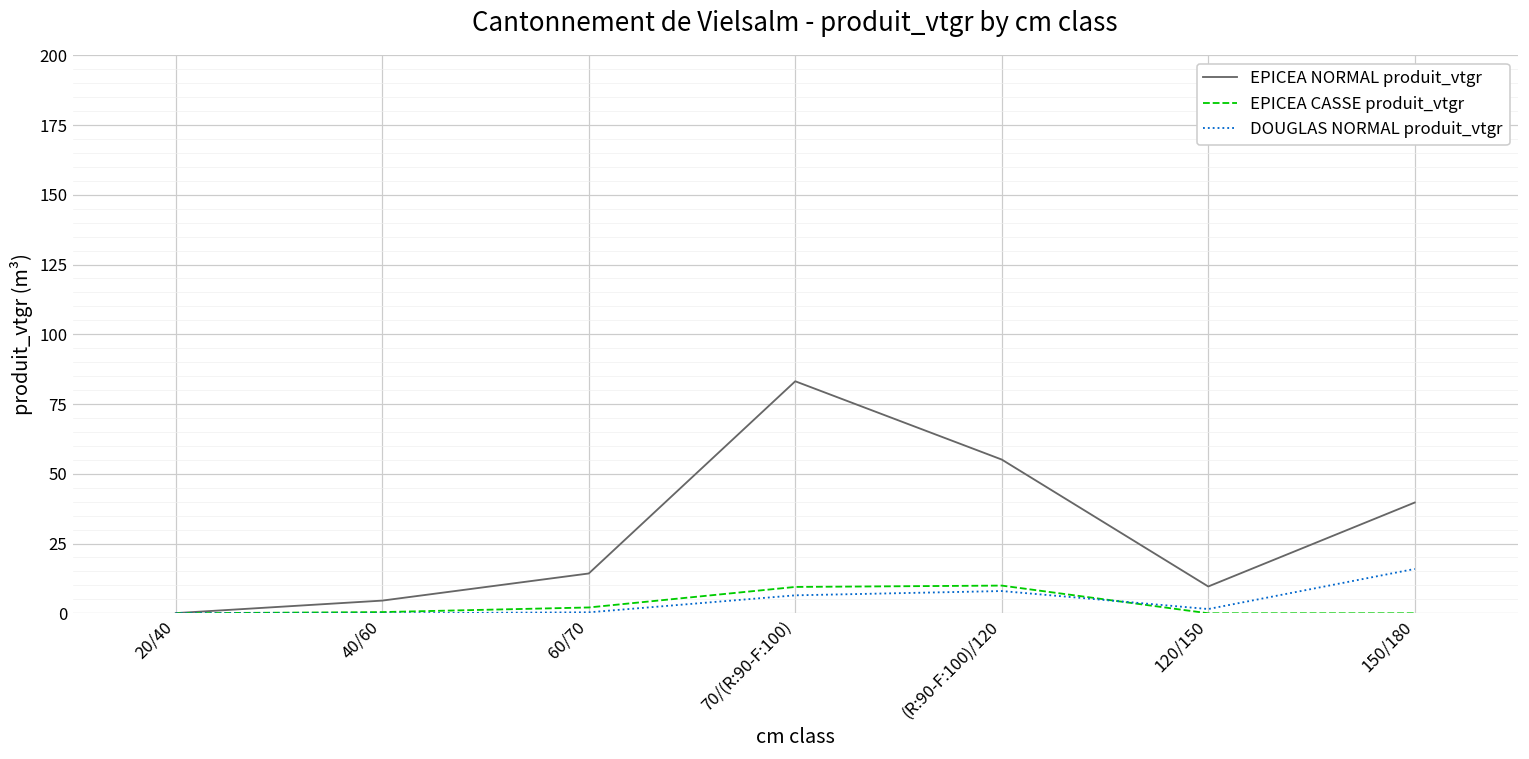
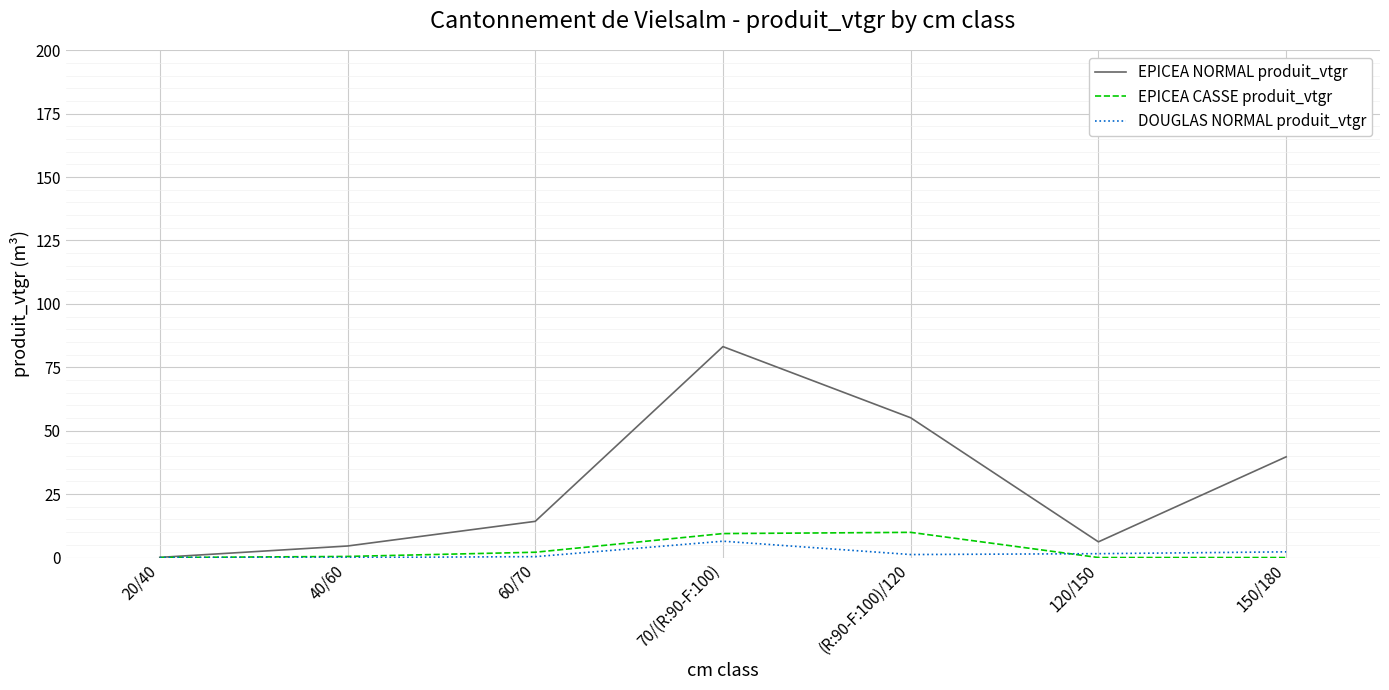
DOUGLAS NORMAL produit_vtgr, (R:90-F:100)/120: 8 -> 1
EPICEA NORMAL produit_vtgr, 120/150: 10 -> 6
DOUGLAS NORMAL produit_vtgr, 150/180: 16 -> 2
